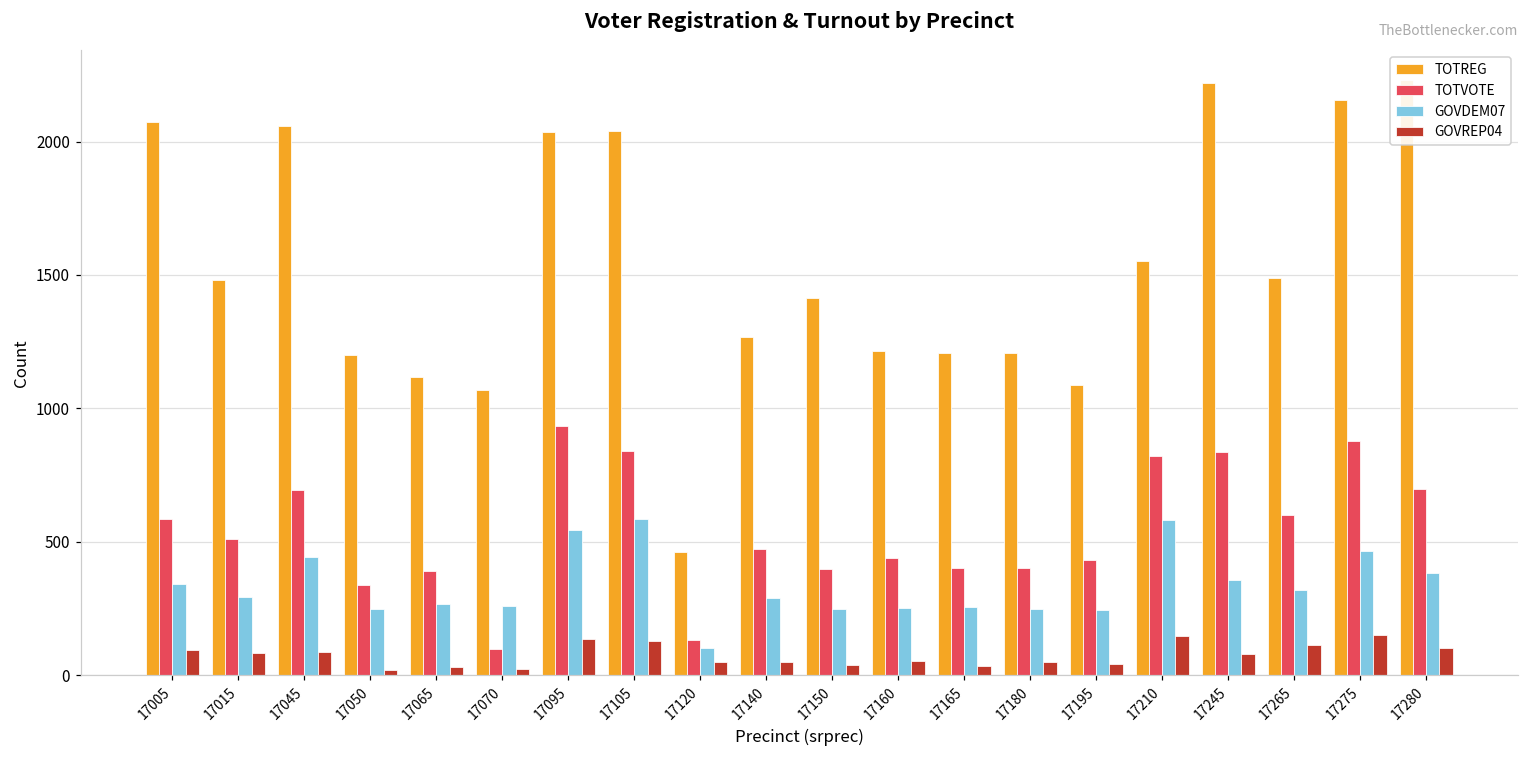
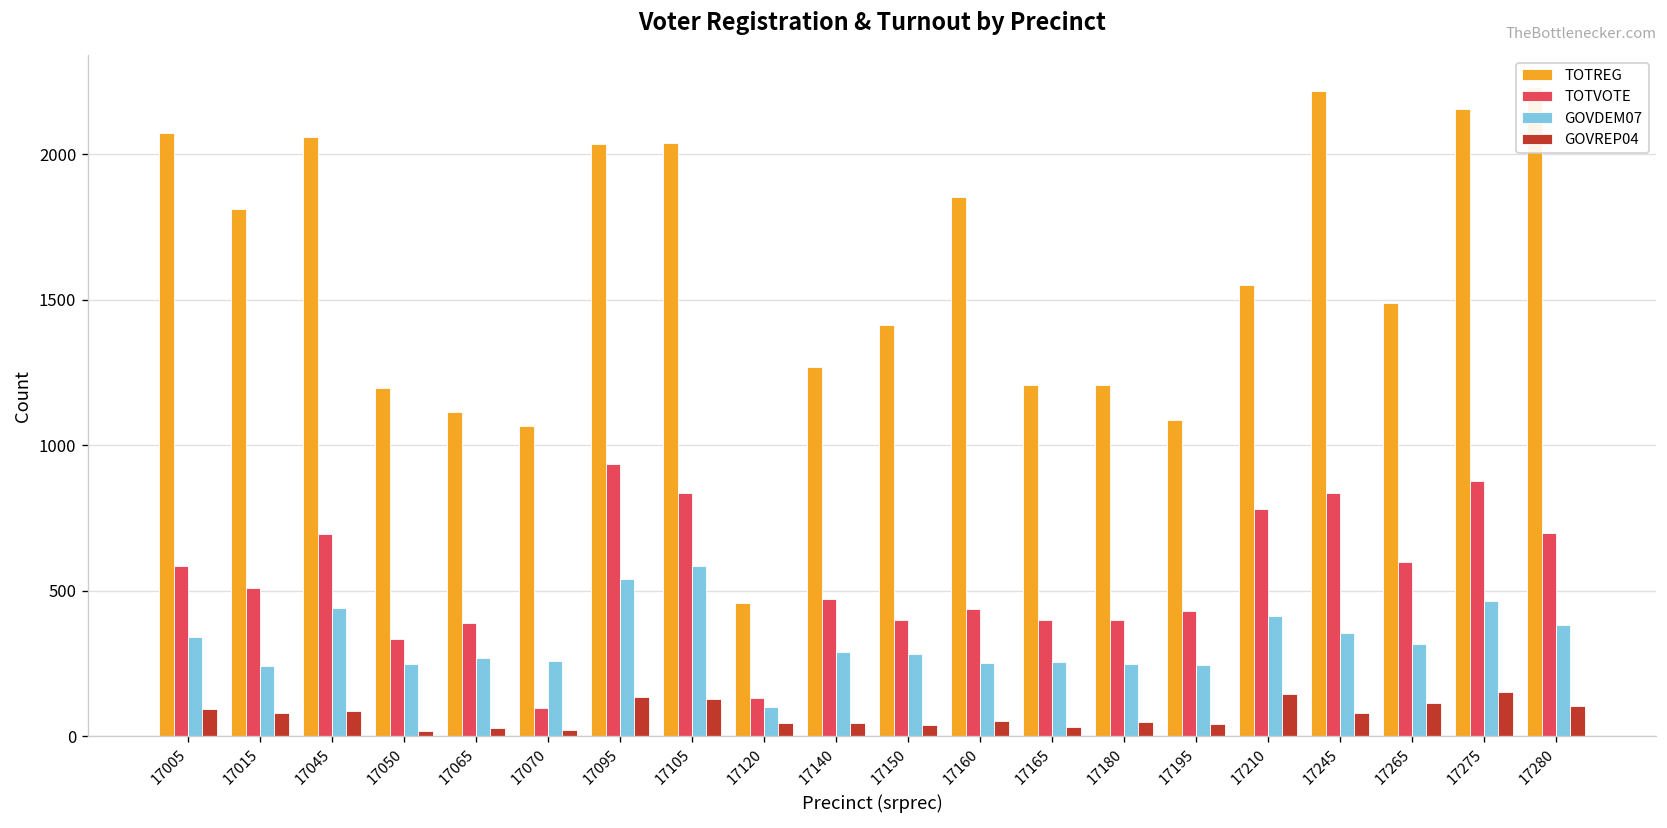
TOTREG, 17015: 1480 -> 1810
GOVDEM07, 17015: 290 -> 240
GOVDEM07, 17150: 250 -> 280
TOTREG, 17160: 1210 -> 1850
TOTVOTE, 17210: 820 -> 780
GOVDEM07, 17210: 580 -> 410
